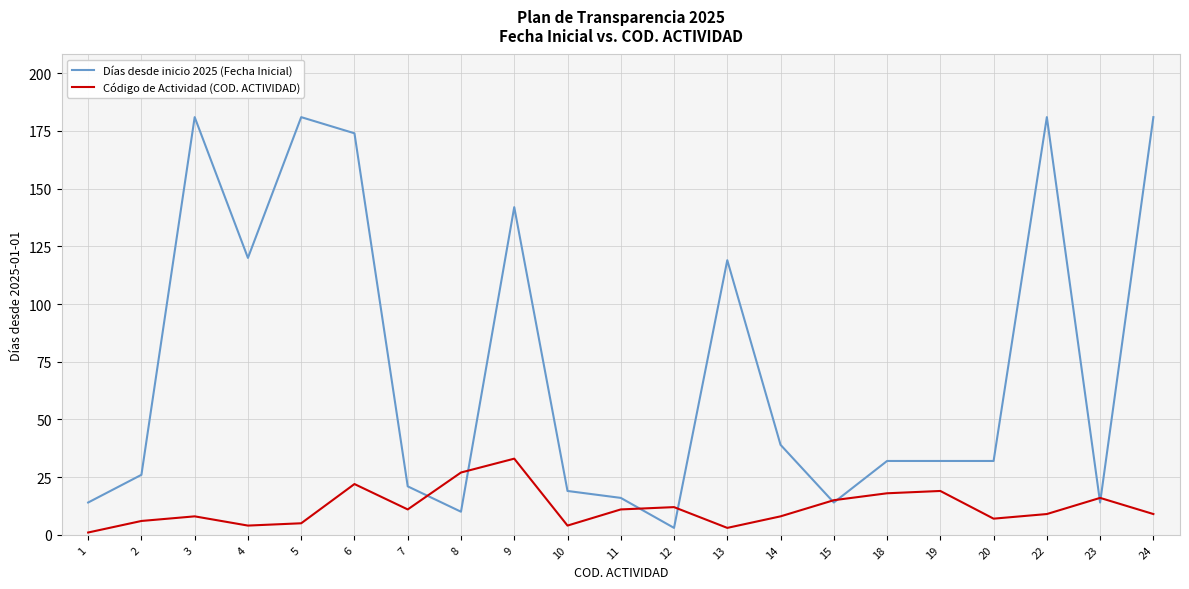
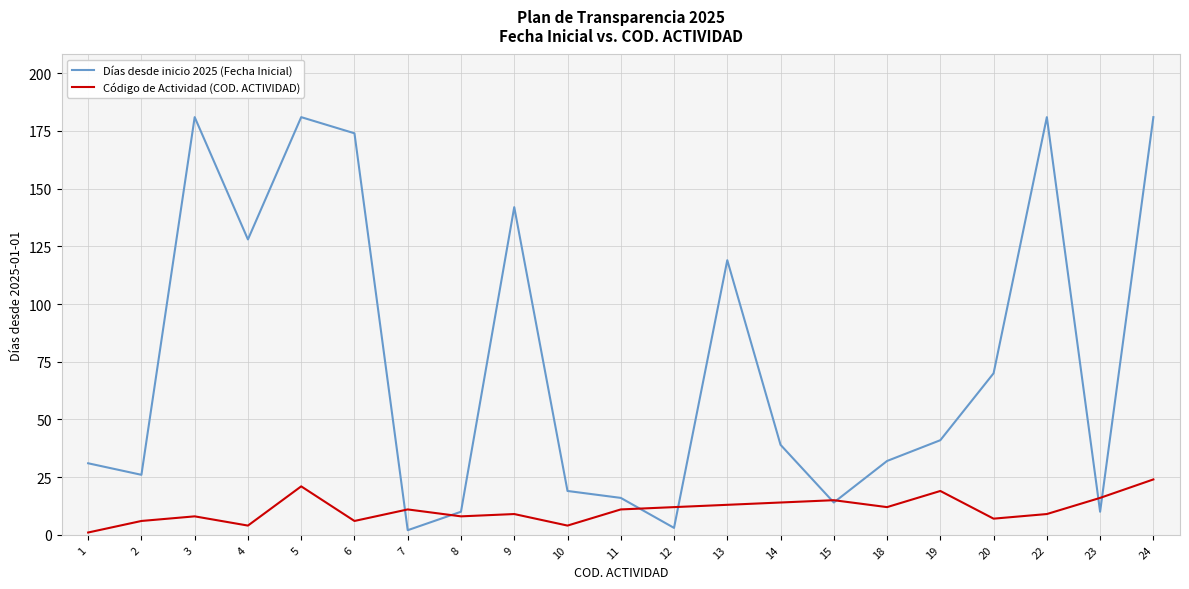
Días desde inicio 2025 (Fecha Inicial), 1: 14 -> 31
Días desde inicio 2025 (Fecha Inicial), 4: 120 -> 128
Código de Actividad (COD. ACTIVIDAD), 5: 5 -> 21
Código de Actividad (COD. ACTIVIDAD), 6: 22 -> 6
Días desde inicio 2025 (Fecha Inicial), 7: 21 -> 2
Código de Actividad (COD. ACTIVIDAD), 8: 27 -> 8
Código de Actividad (COD. ACTIVIDAD), 9: 33 -> 9
Código de Actividad (COD. ACTIVIDAD), 13: 3 -> 13
Código de Actividad (COD. ACTIVIDAD), 14: 8 -> 14
Código de Actividad (COD. ACTIVIDAD), 18: 18 -> 12
Días desde inicio 2025 (Fecha Inicial), 19: 32 -> 41
Días desde inicio 2025 (Fecha Inicial), 20: 32 -> 70
Días desde inicio 2025 (Fecha Inicial), 23: 14 -> 10
Código de Actividad (COD. ACTIVIDAD), 24: 9 -> 24
